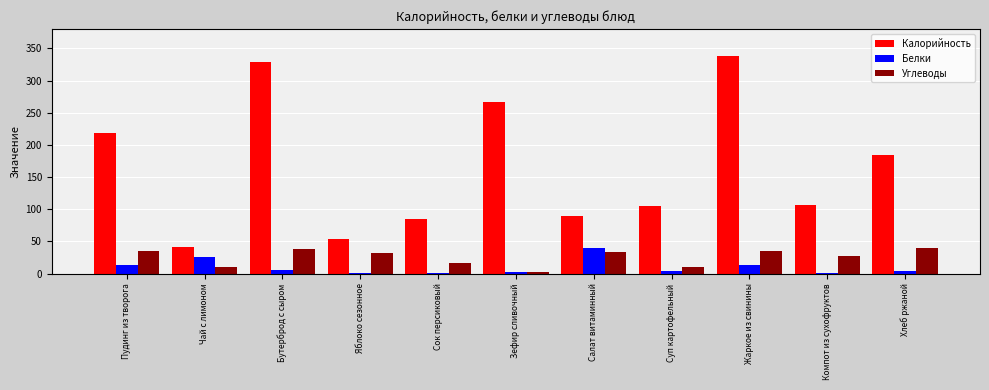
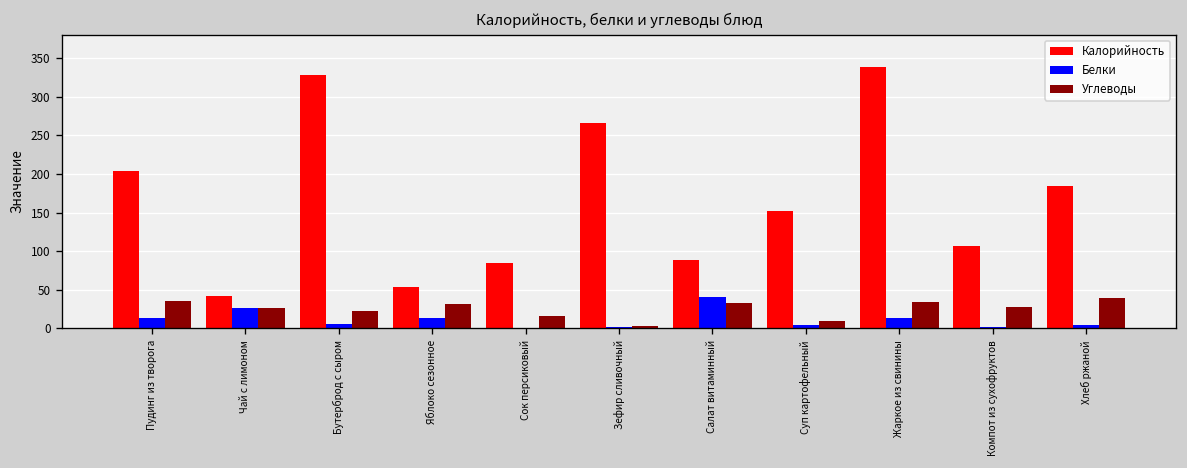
Калорийность, Пудинг из творога: 220 -> 200
Углеводы, Чай с лимоном: 10 -> 30
Углеводы, Бутерброд с сыром: 40 -> 20
Белки, Яблоко сезонное: 0 -> 10
Калорийность, Суп картофельный: 100 -> 150
